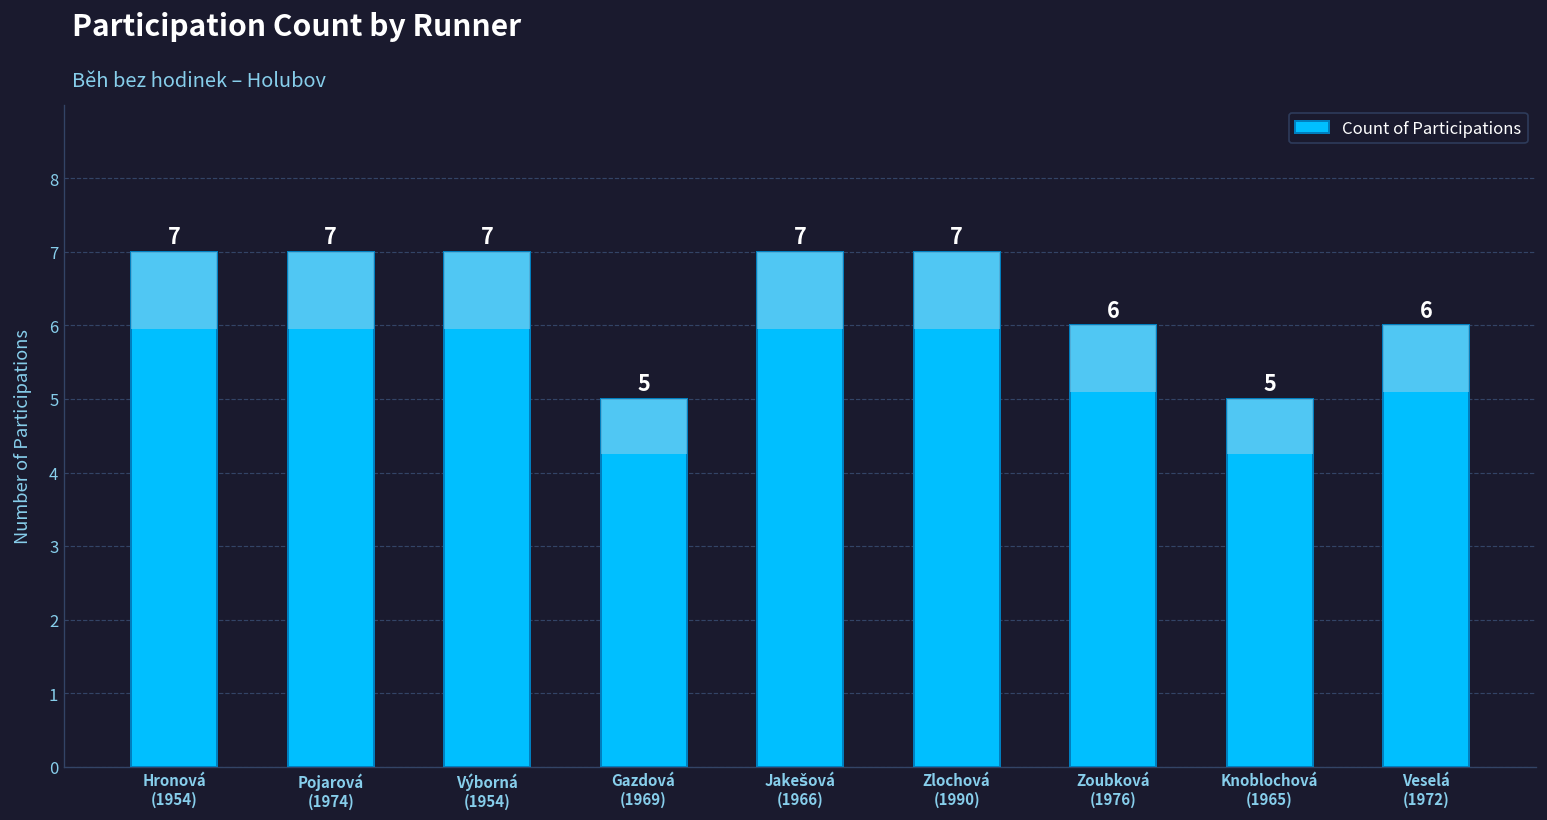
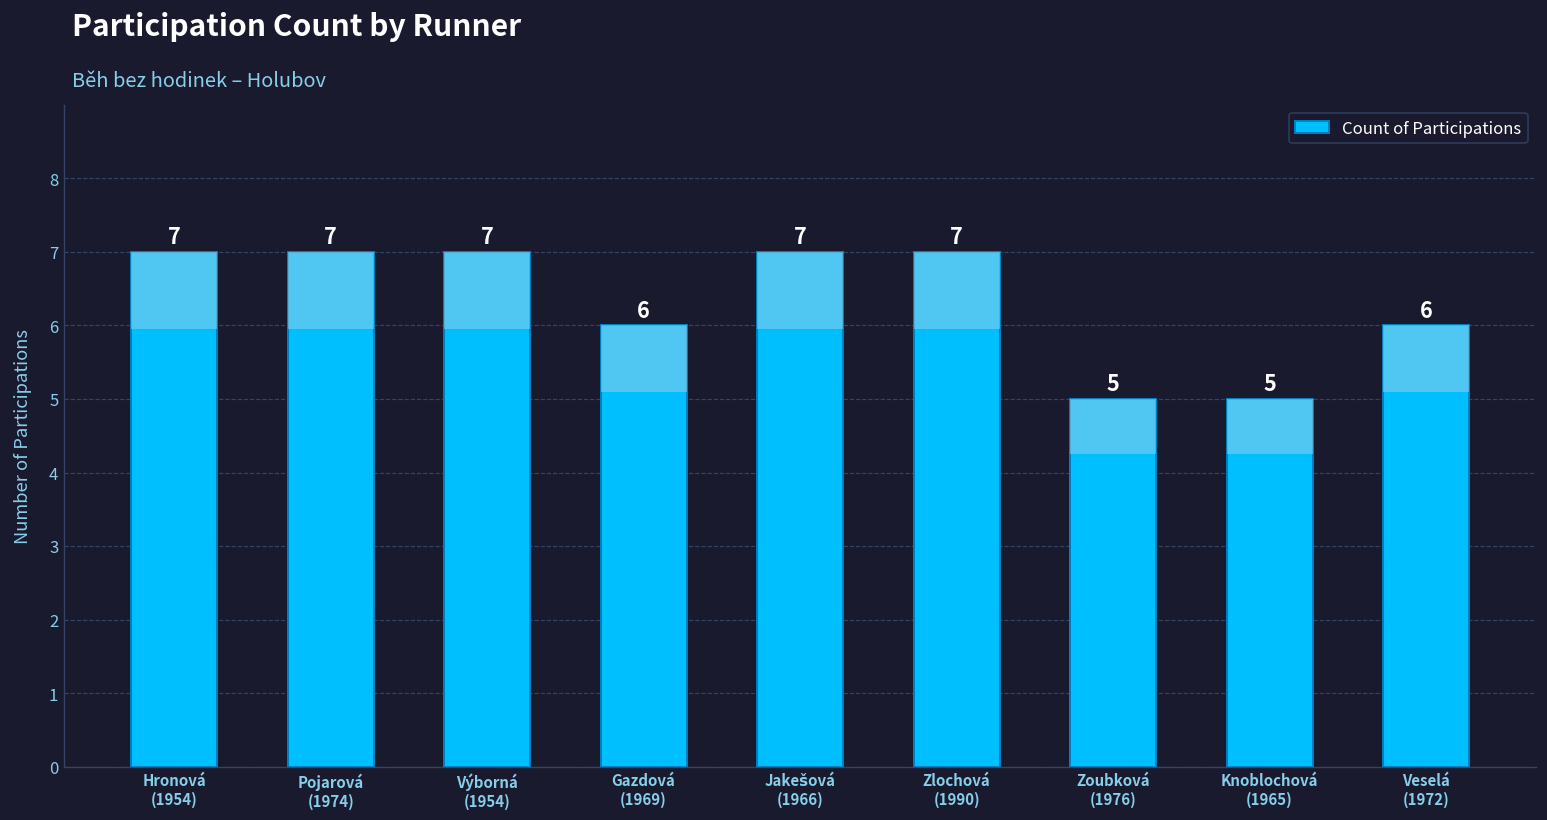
Count of Participations, Gazdová (1969): 5 -> 6
Count of Participations, Zoubková (1976): 6 -> 5
